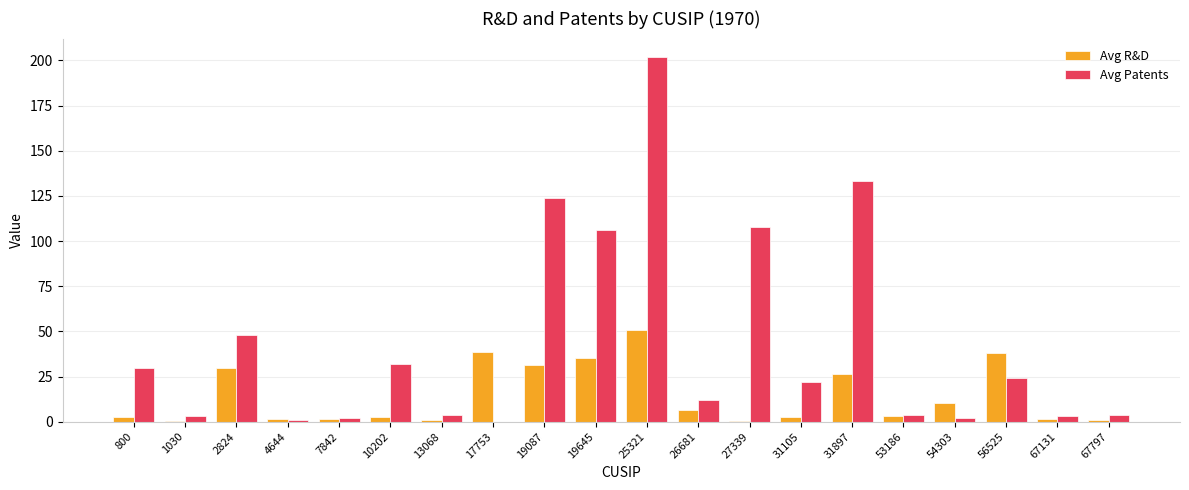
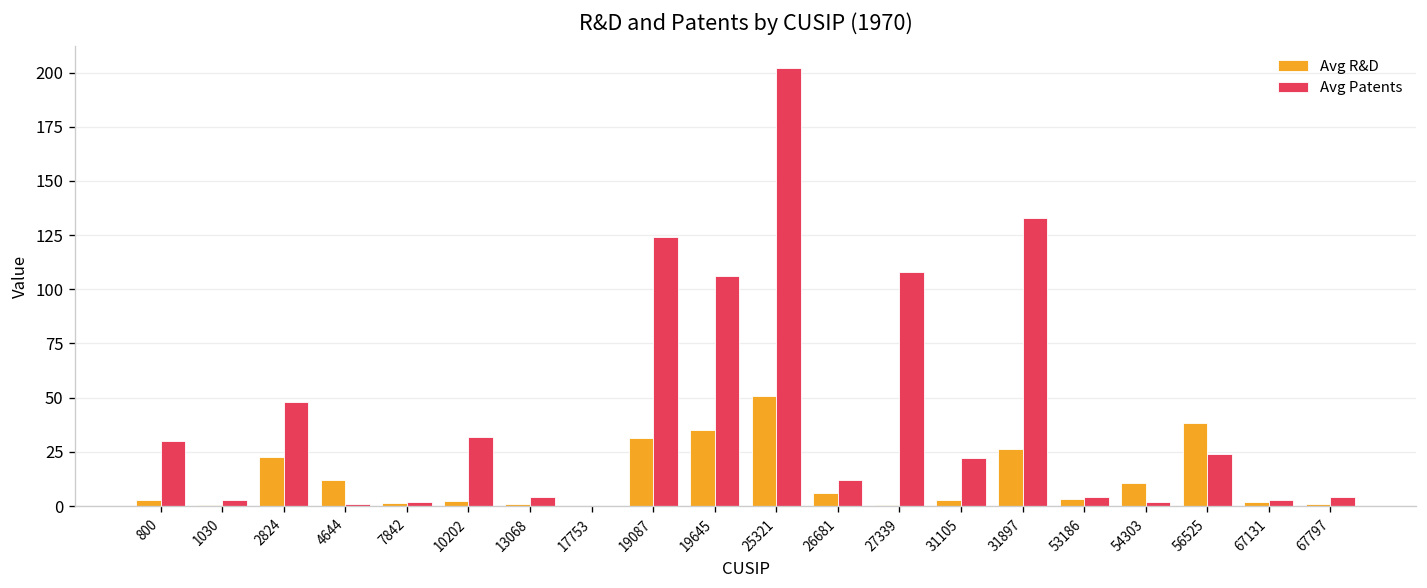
Avg R&D, 2824: 30 -> 23
Avg R&D, 4644: 2 -> 12
Avg R&D, 17753: 39 -> 0
